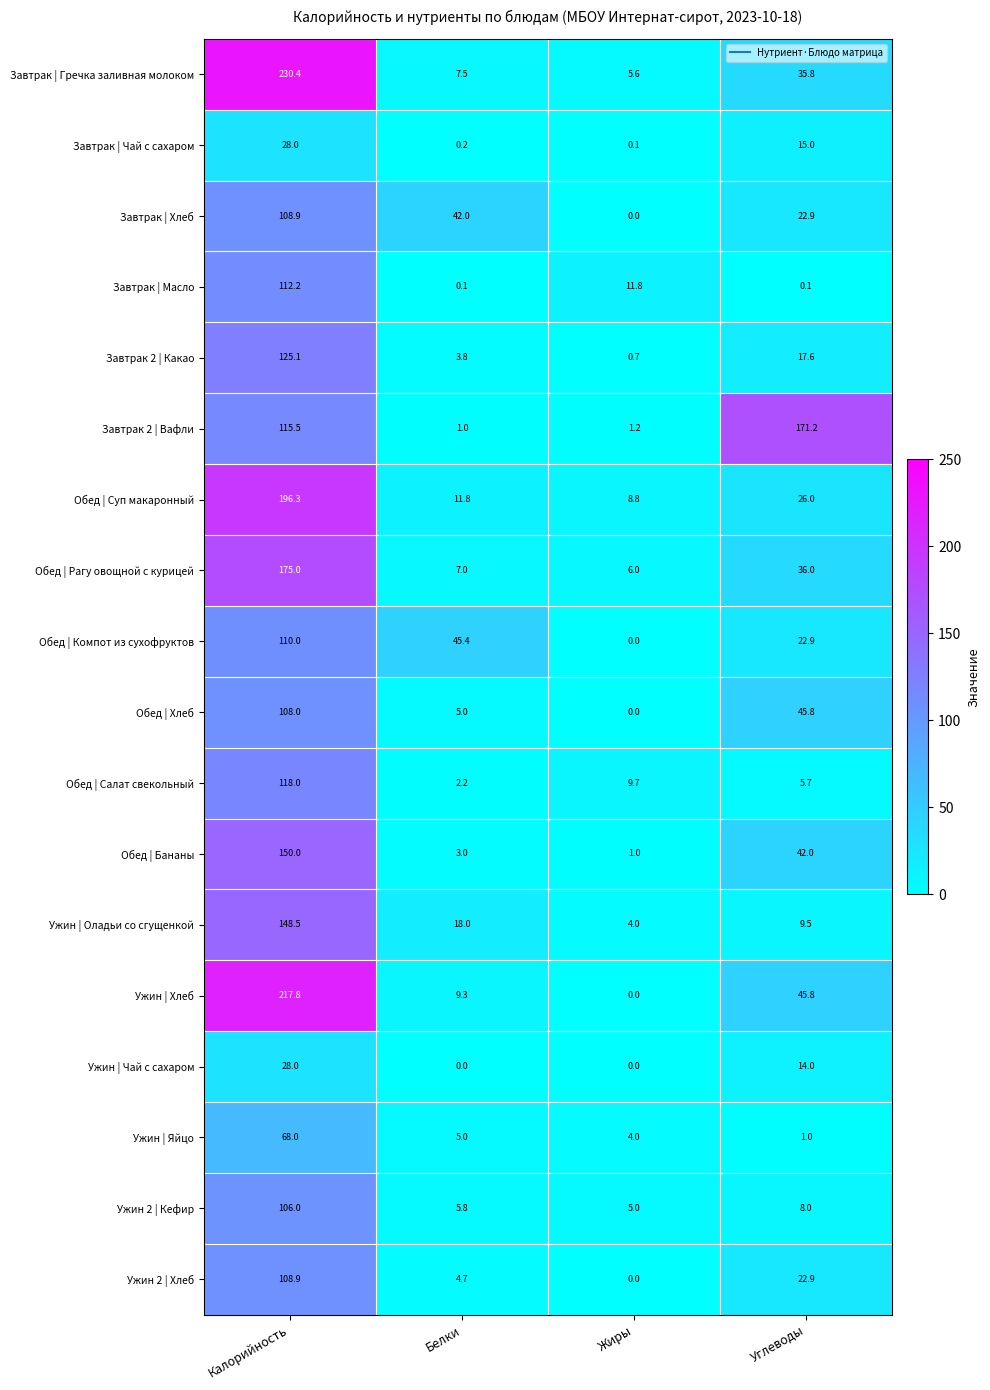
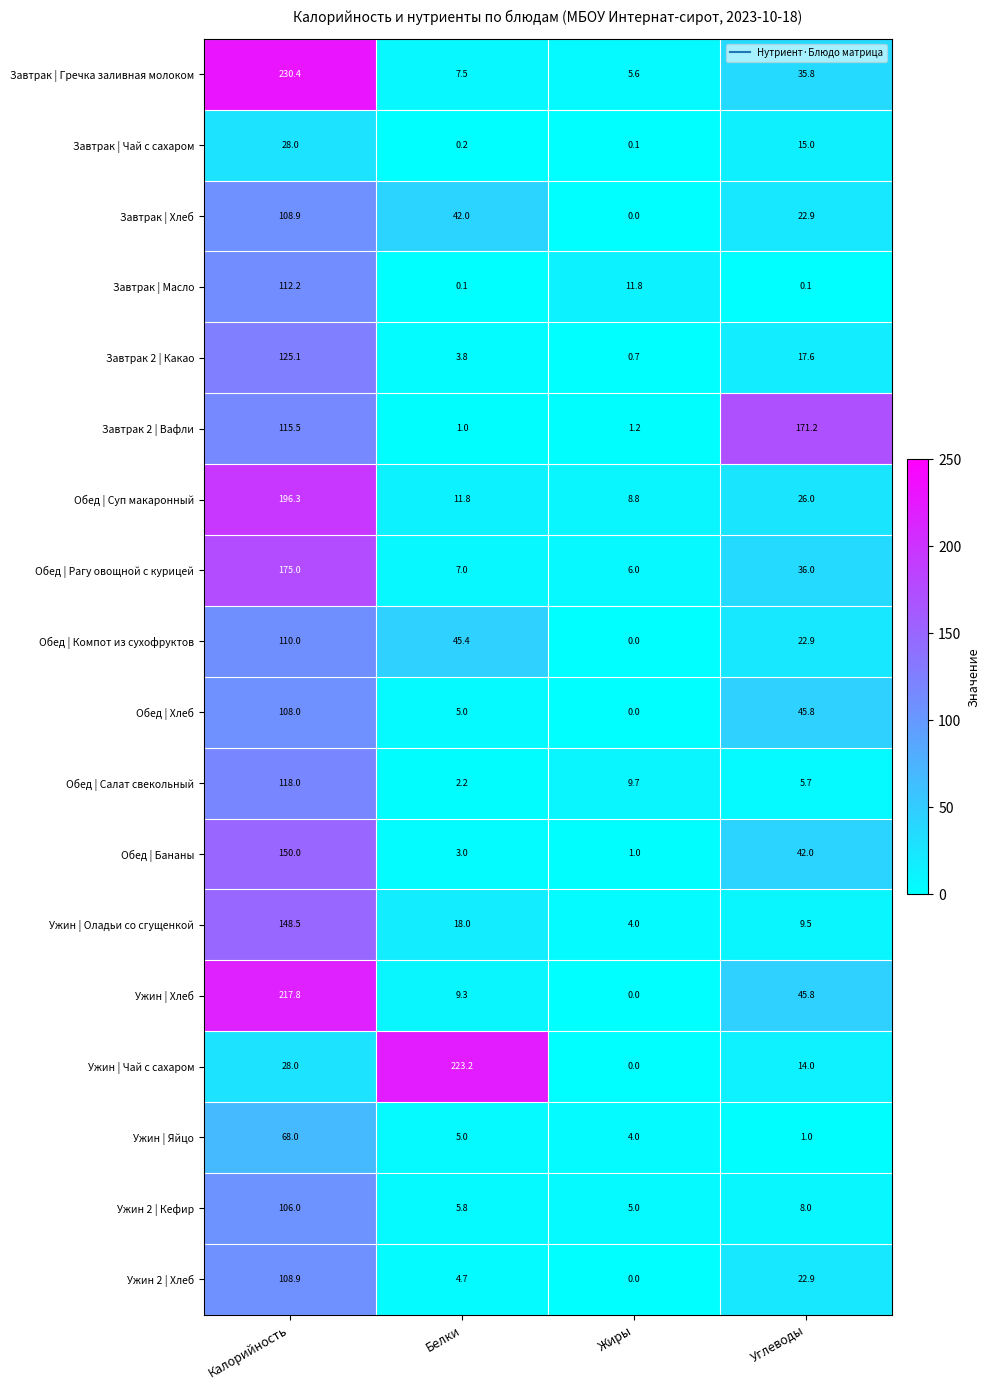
Ужин | Чай с сахаром, Белки: 0.0 -> 223.2
